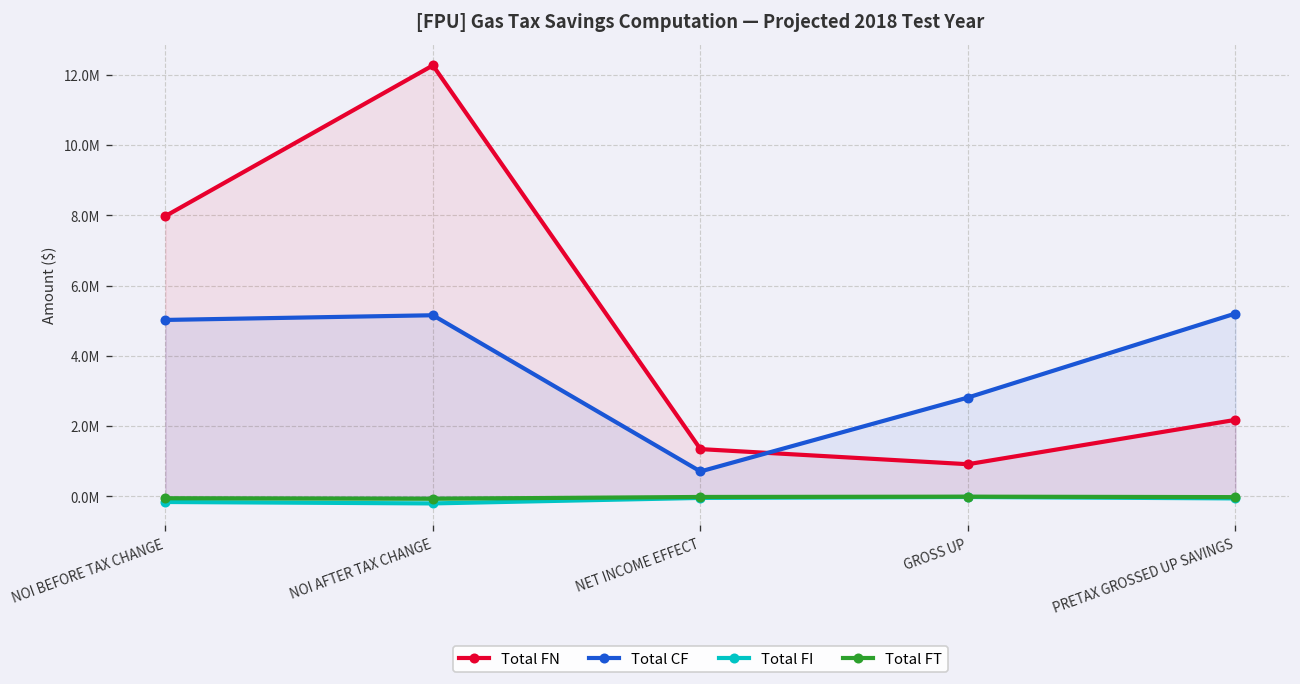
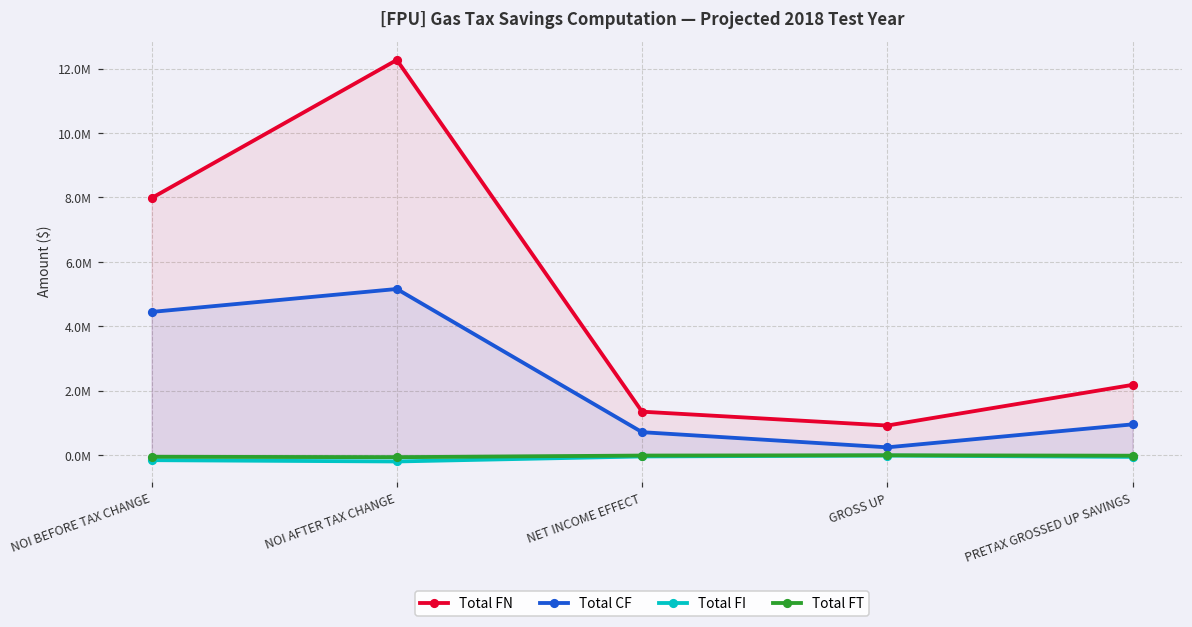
Total CF, NOI BEFORE TAX CHANGE: 5000000 -> 4400000
Total CF, GROSS UP: 2800000 -> 200000
Total CF, PRETAX GROSSED UP SAVINGS: 5200000 -> 1000000
